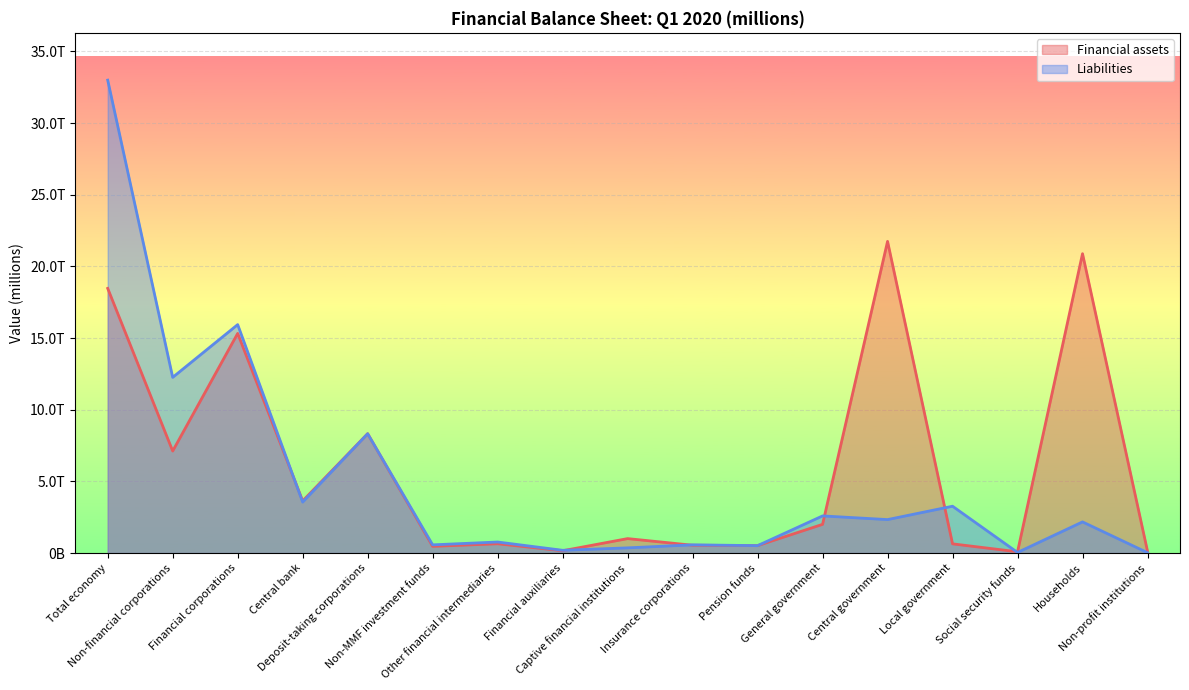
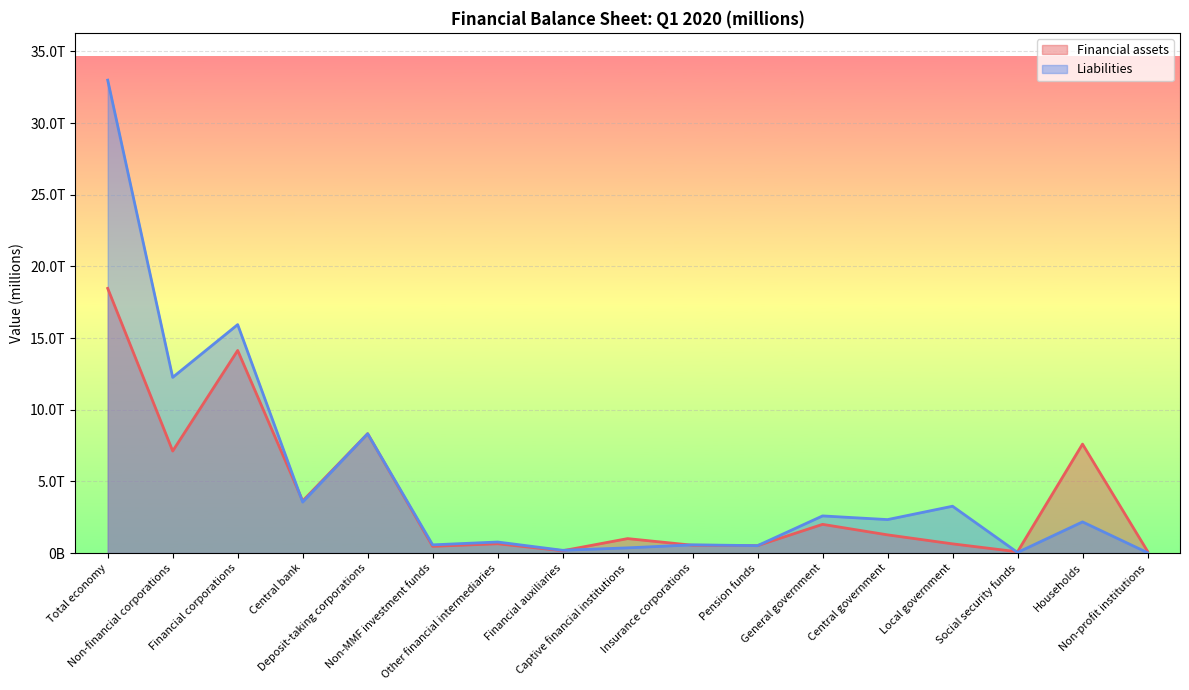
Financial assets, Financial corporations: 15.3T -> 14.1T
Financial assets, Central government: 21.7T -> 1.3T
Financial assets, Households: 20.9T -> 7.6T
